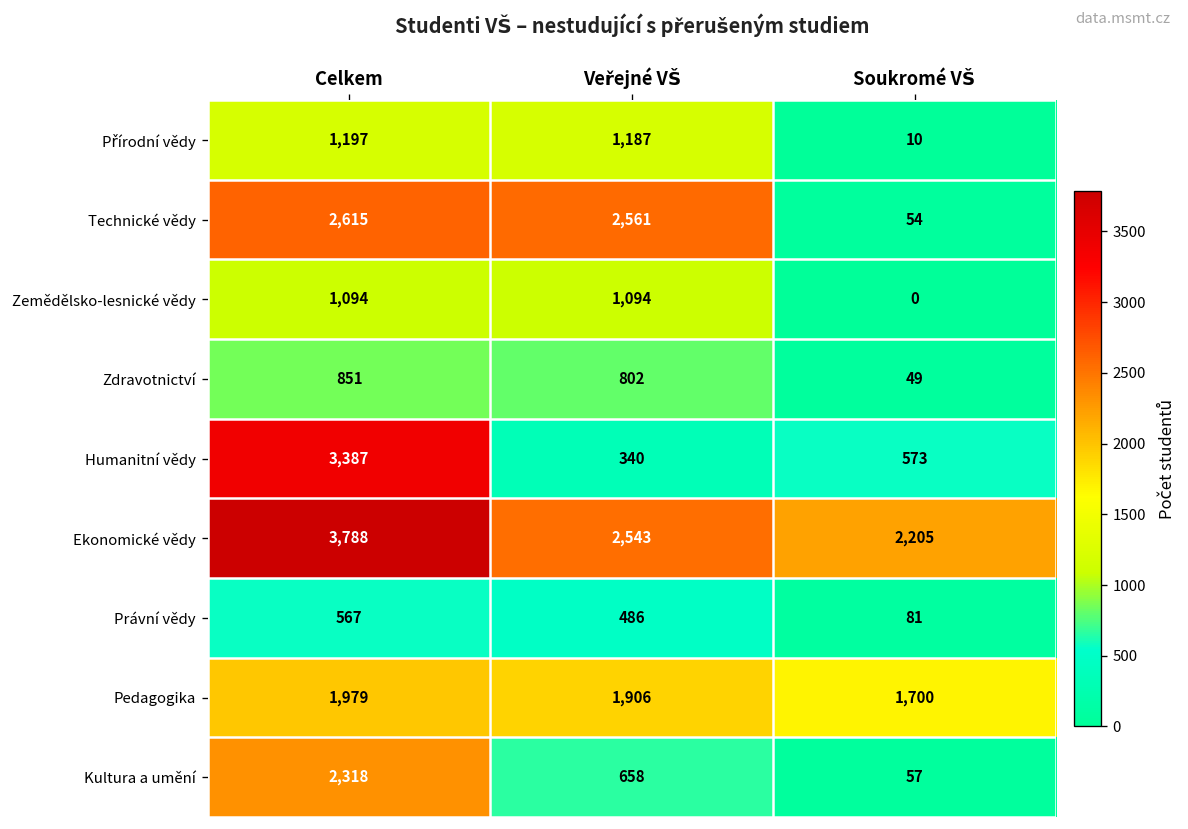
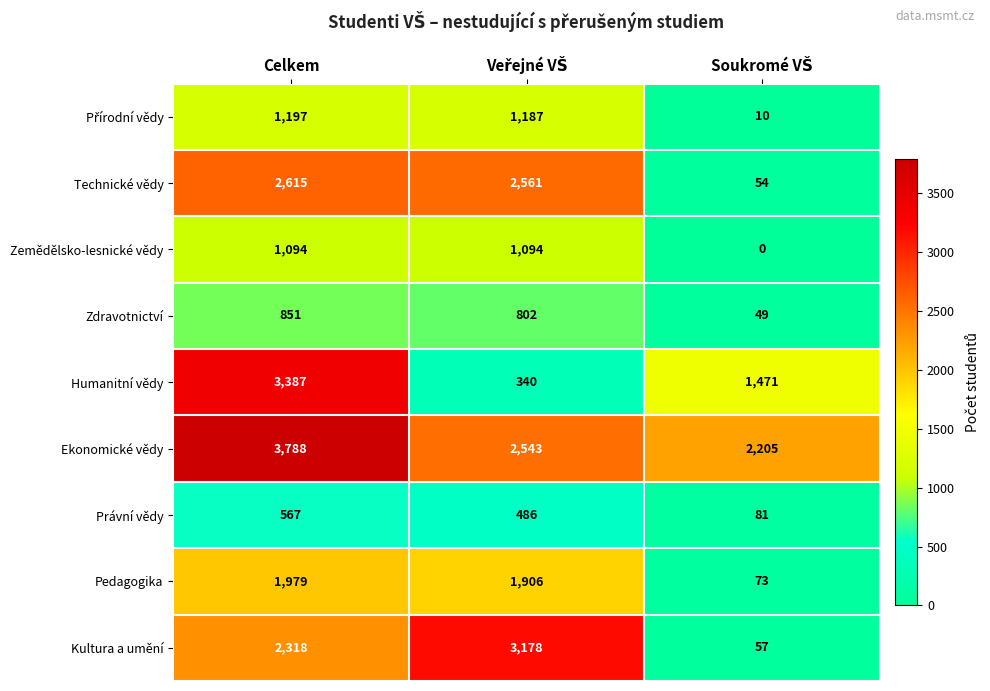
Humanitní vědy, Soukromé VŠ: 573 -> 1,471
Pedagogika, Soukromé VŠ: 1,700 -> 73
Kultura a umění, Veřejné VŠ: 658 -> 3,178
